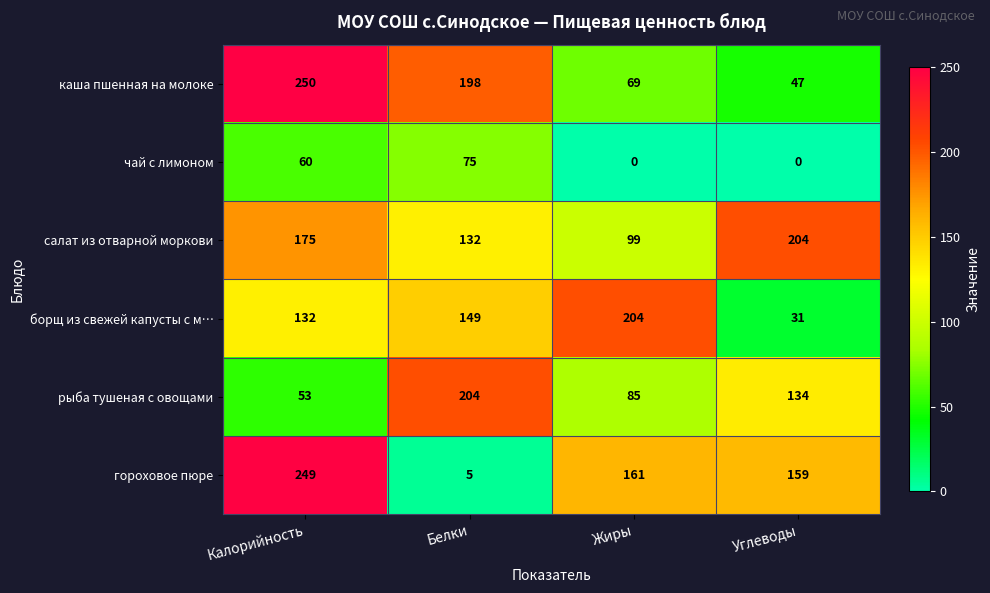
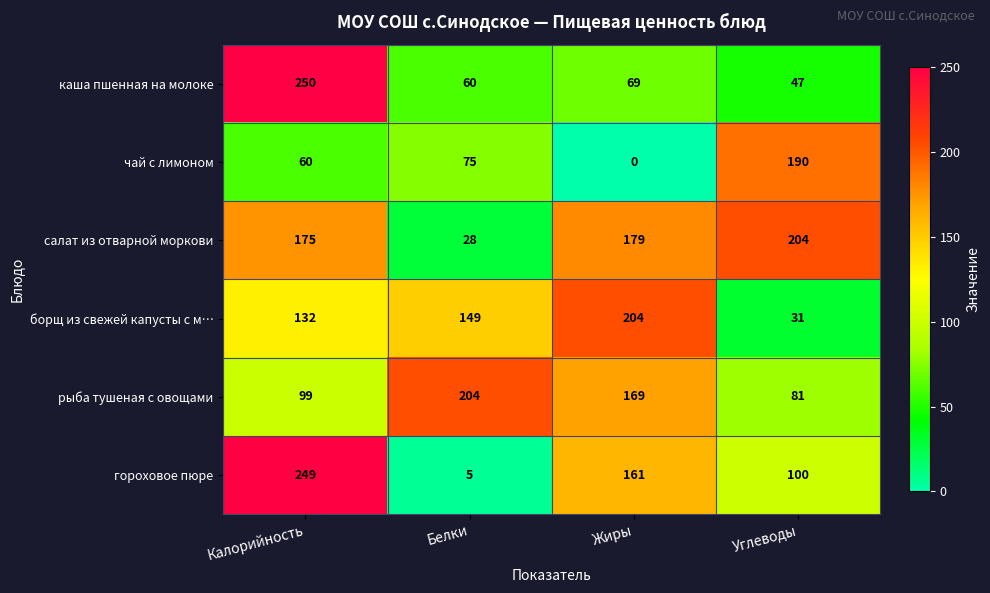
каша пшенная на молоке, Белки: 198 -> 60
чай с лимоном, Углеводы: 0 -> 190
салат из отварной моркови, Белки: 132 -> 28
салат из отварной моркови, Жиры: 99 -> 179
рыба тушеная с овощами, Калорийность: 53 -> 99
рыба тушеная с овощами, Жиры: 85 -> 169
рыба тушеная с овощами, Углеводы: 134 -> 81
гороховое пюре, Углеводы: 159 -> 100
